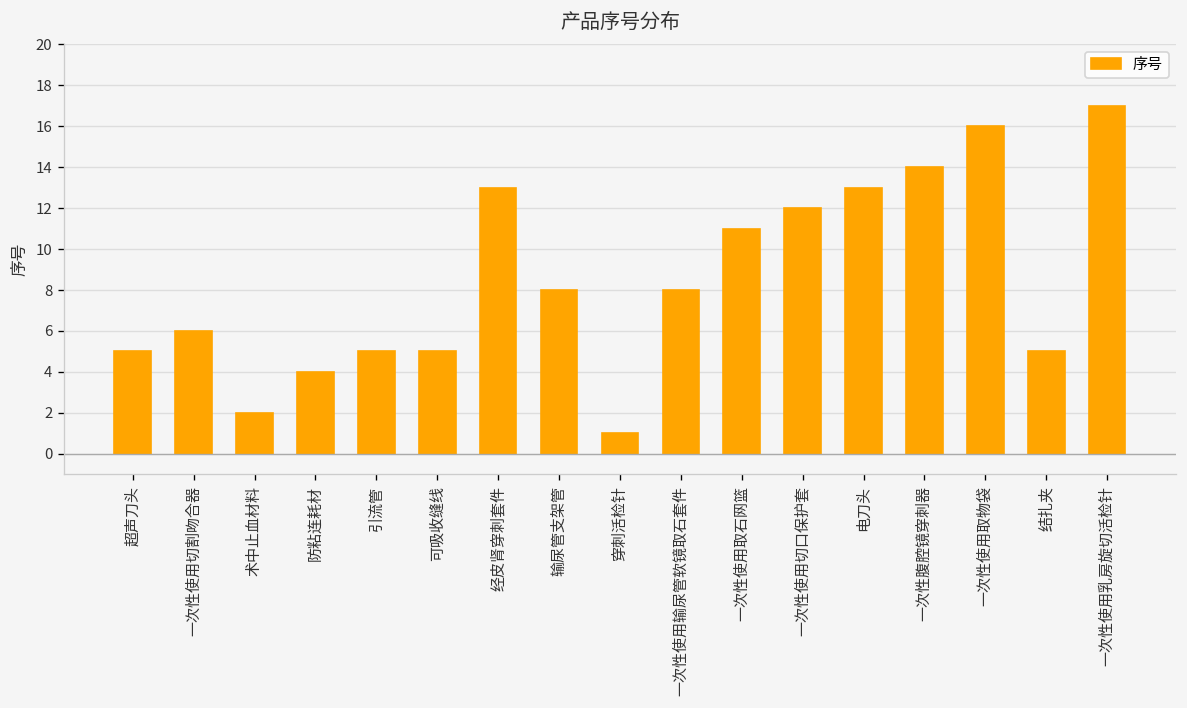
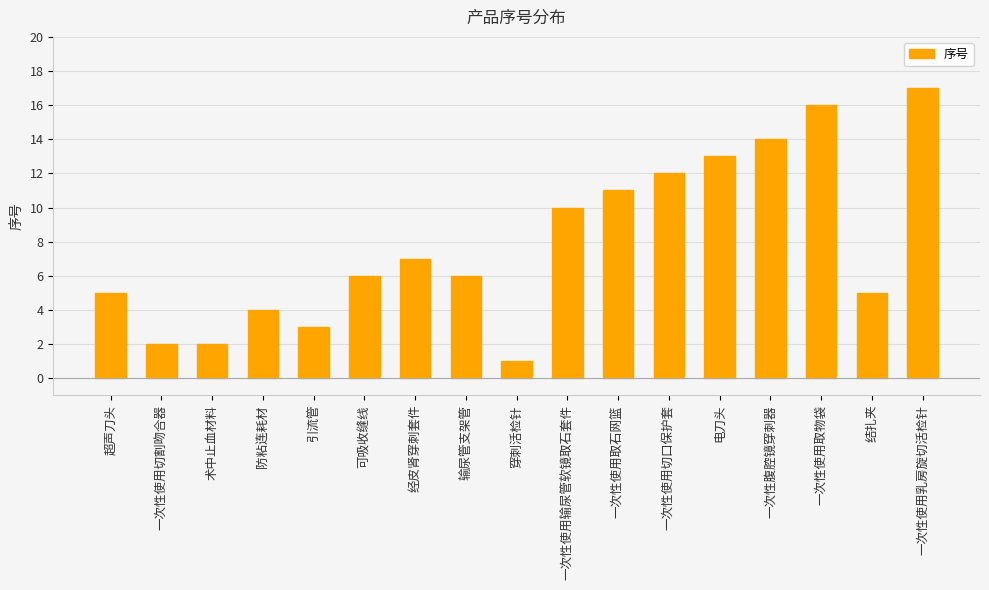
一次性使用切割吻合器: 6 -> 2
引流管: 5 -> 3
可吸收缝线: 5 -> 6
经皮肾穿刺套件: 13 -> 7
输尿管支架管: 8 -> 6
一次性使用输尿管软镜取石套件: 8 -> 10
